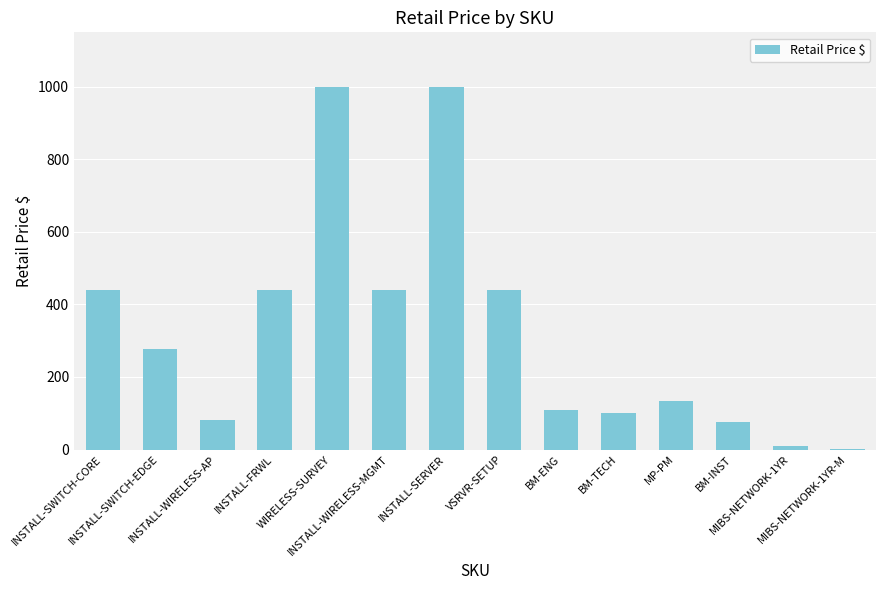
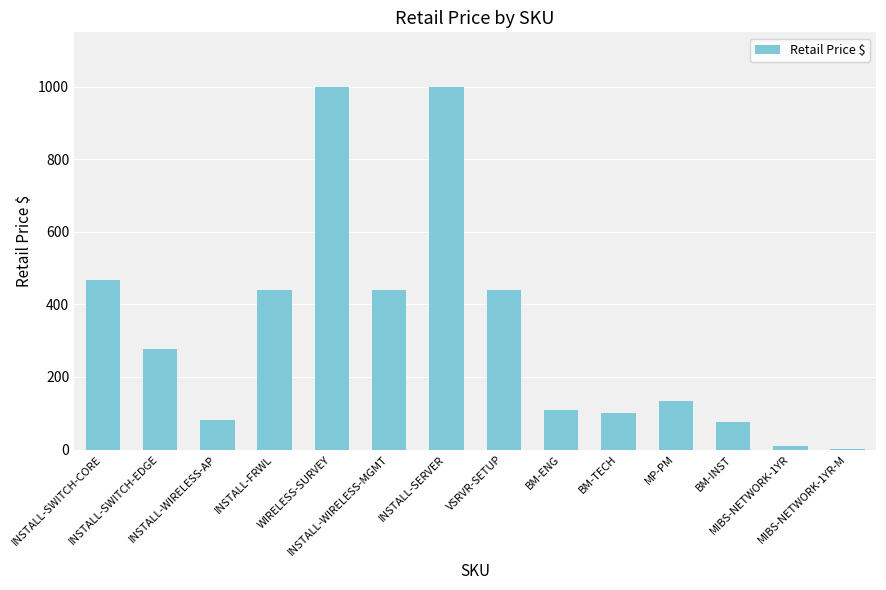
INSTALL-SWITCH-CORE: 440 -> 470
